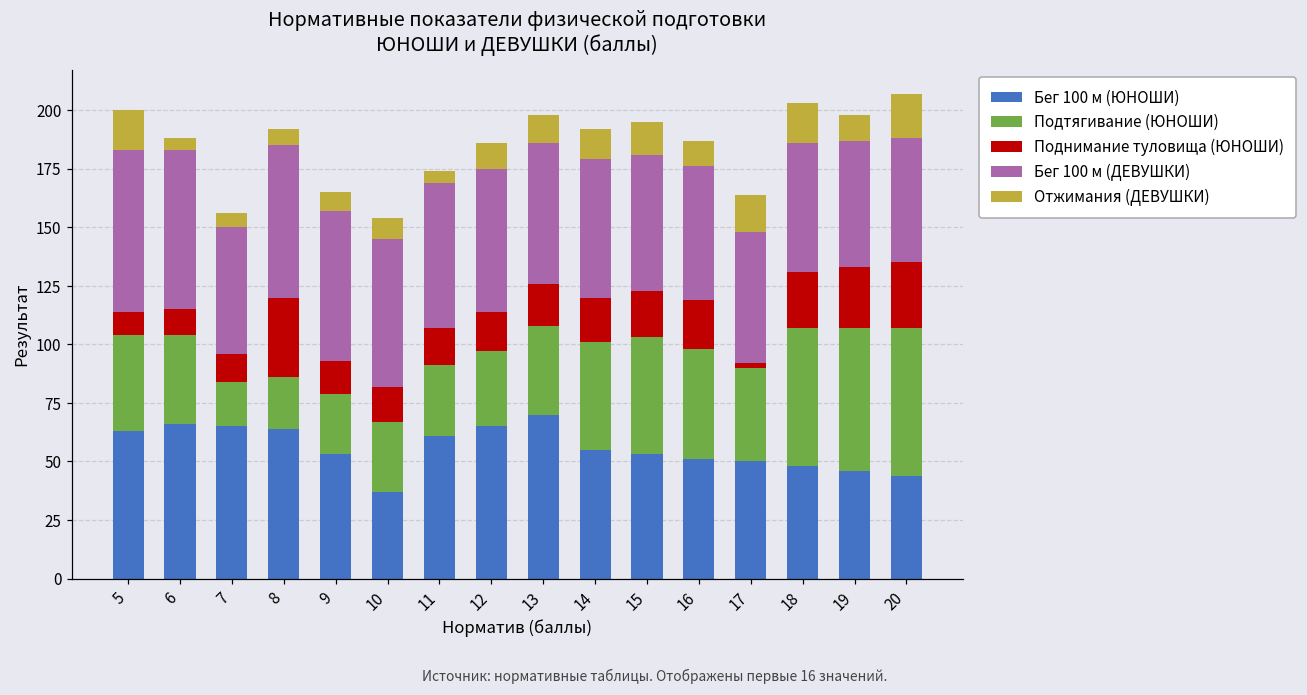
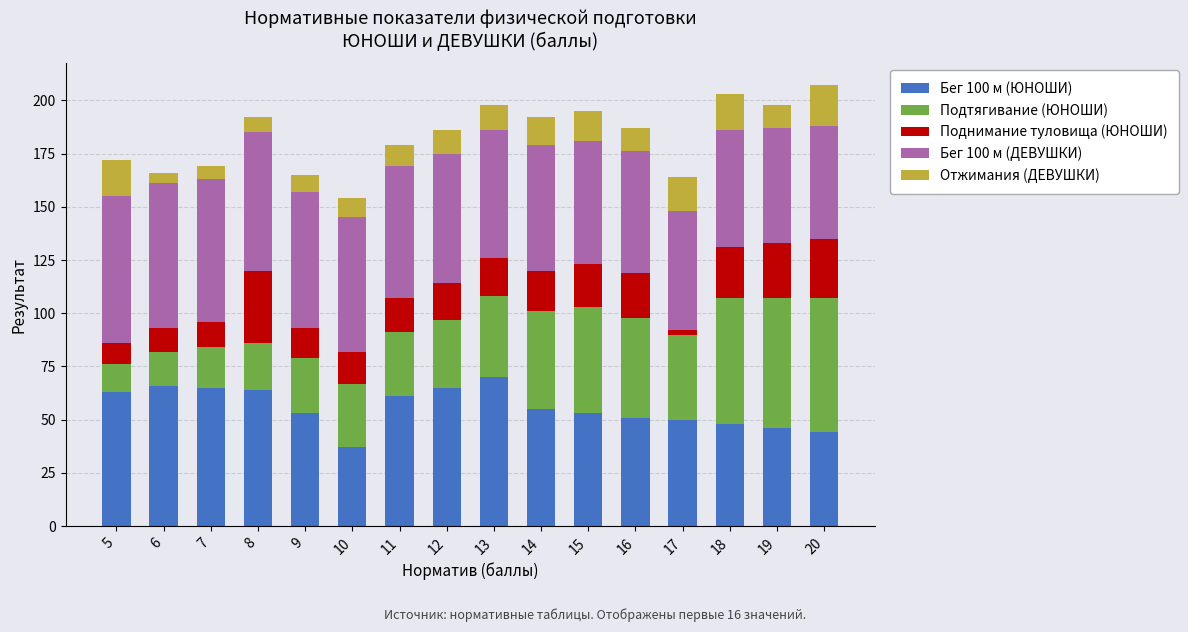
Подтягивание (ЮНОШИ), 5: 41 -> 13
Подтягивание (ЮНОШИ), 6: 38 -> 16
Бег 100 м (ДЕВУШКИ), 7: 54 -> 67
Отжимания (ДЕВУШКИ), 11: 5 -> 10
